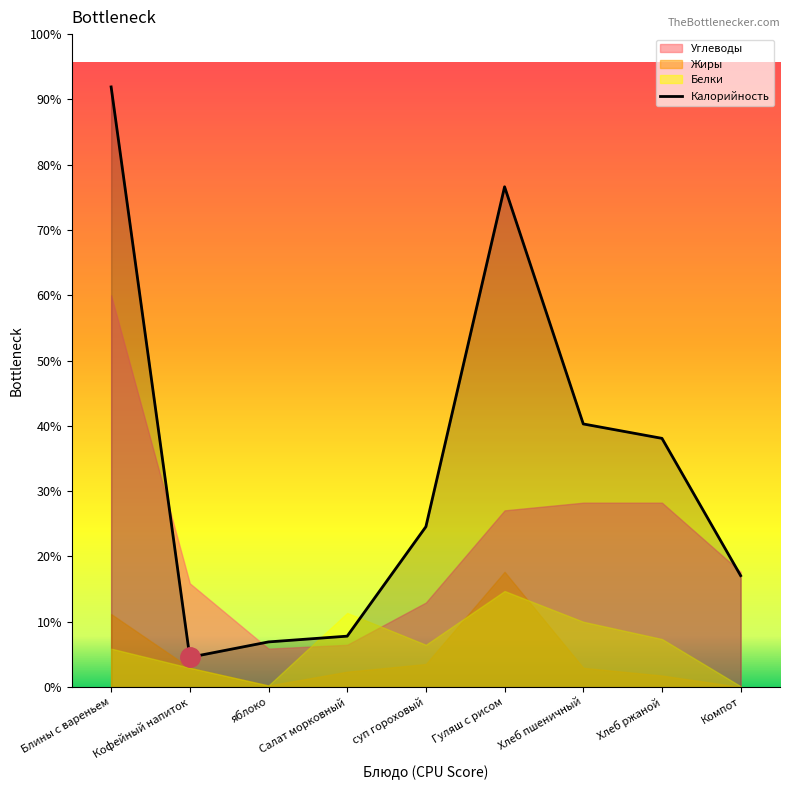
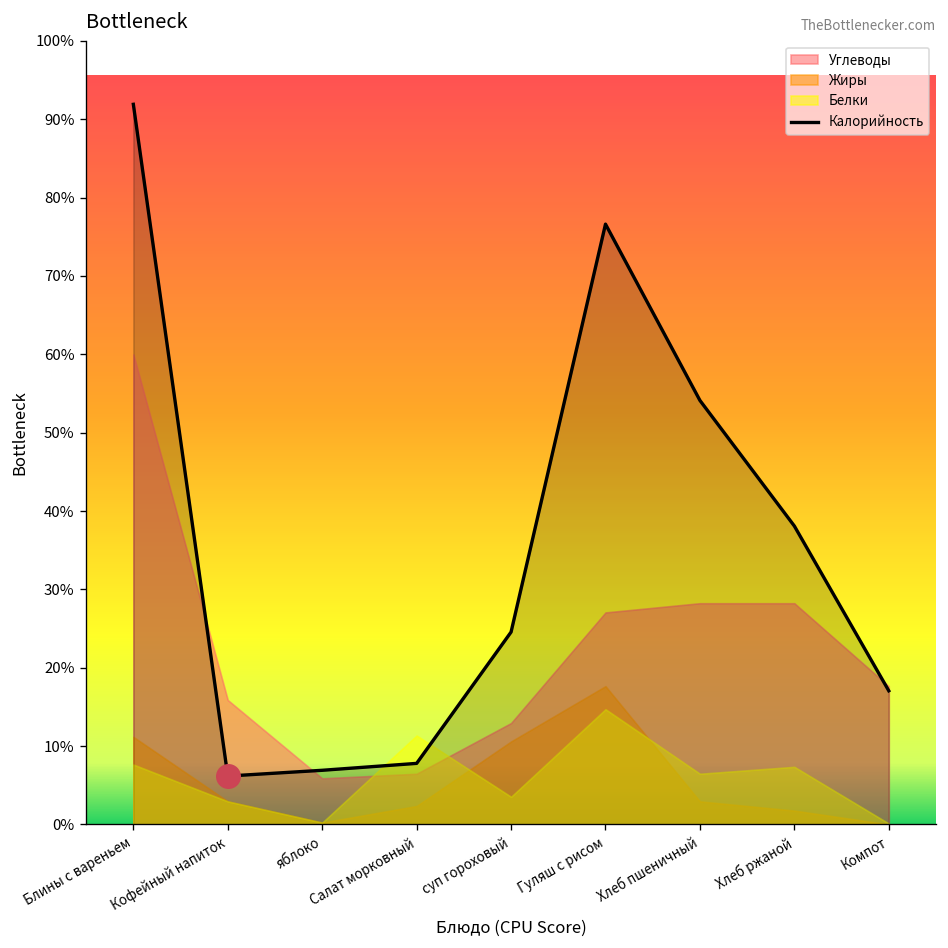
Белки, Блины с вареньем: 6% -> 8%
Калорийность, Кофейный напиток: 5% -> 6%
Жиры, суп гороховый: 4% -> 11%
Белки, суп гороховый: 6% -> 4%
Калорийность, Хлеб пшеничный: 40% -> 54%
Белки, Хлеб пшеничный: 10% -> 6%
